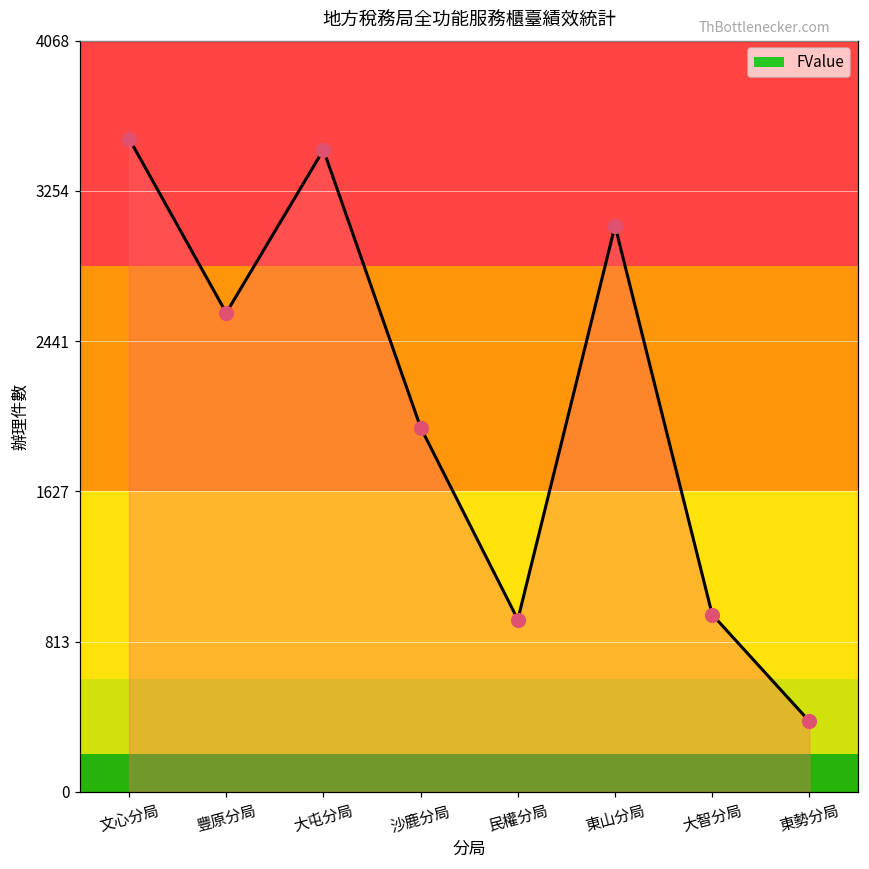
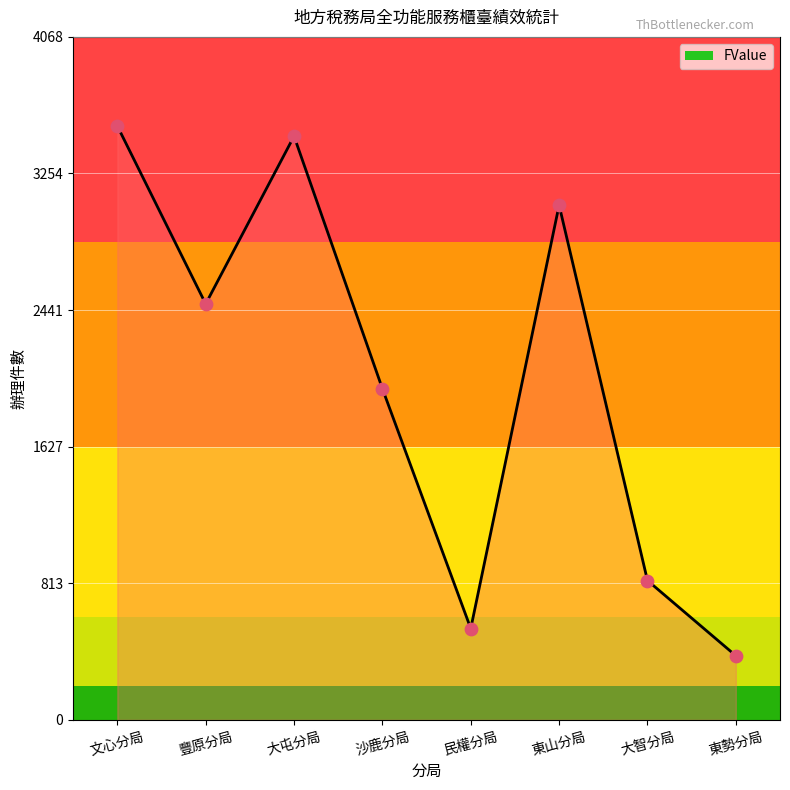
豐原分局: 2590 -> 2480
民權分局: 930 -> 540
大智分局: 960 -> 830
